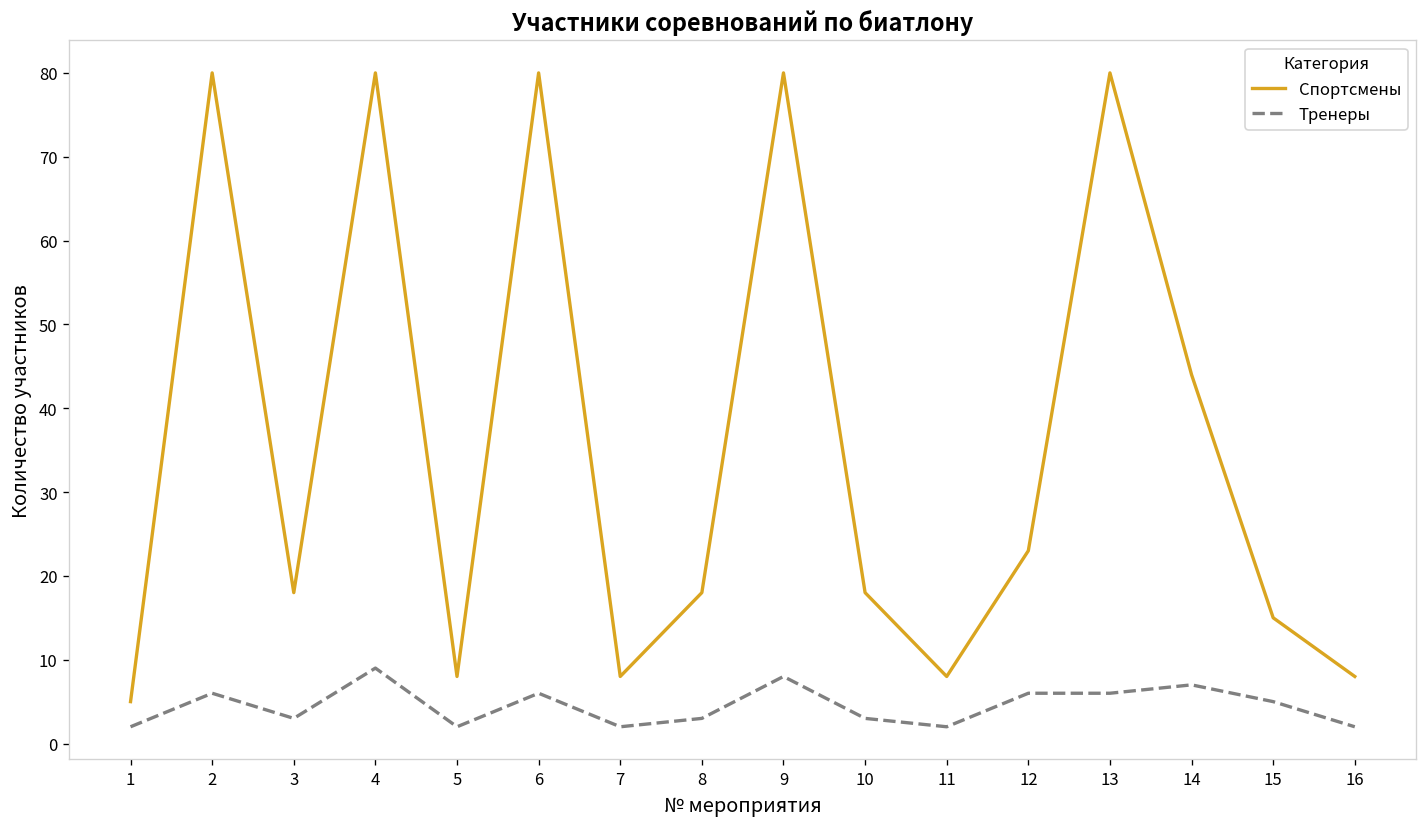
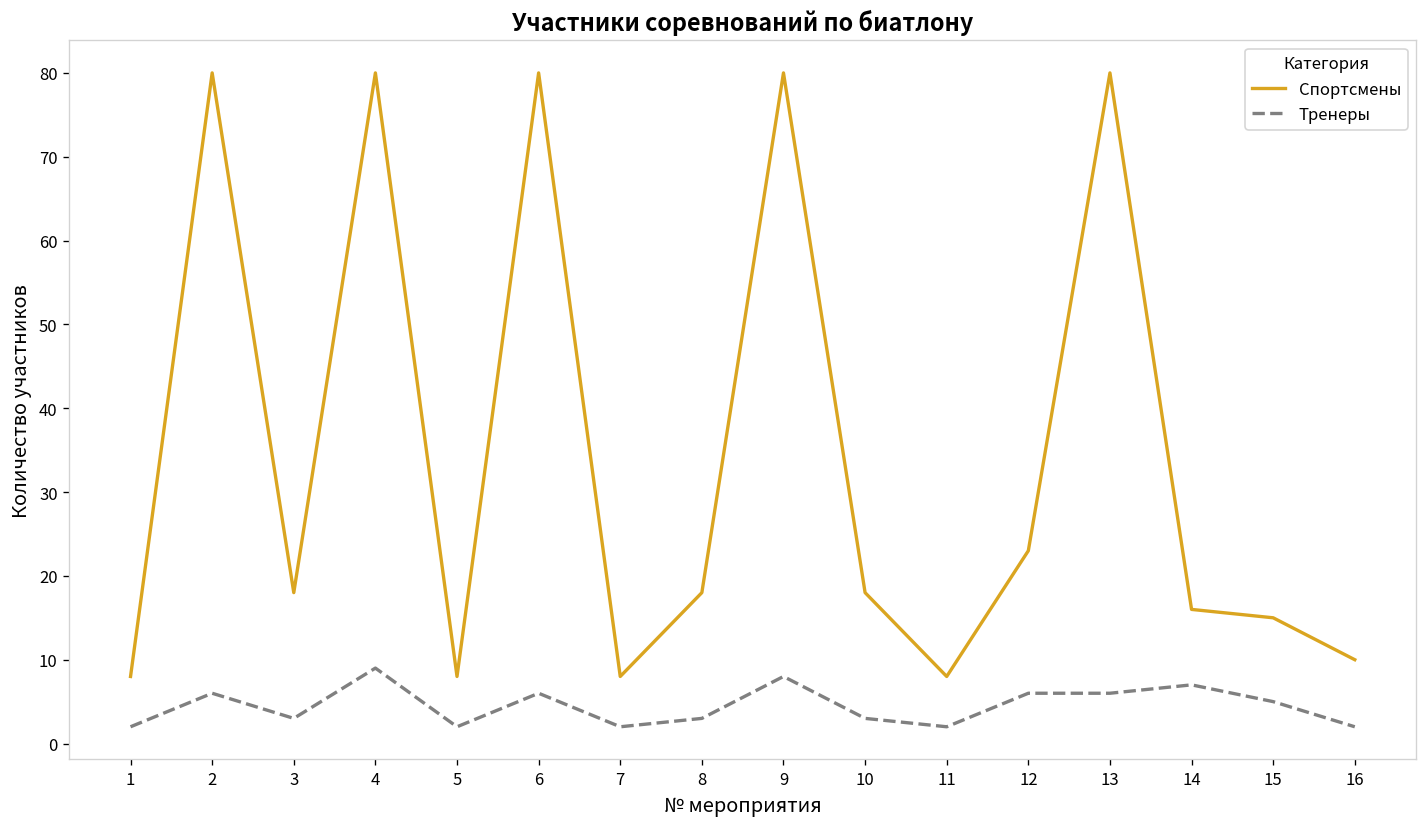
Спортсмены, 1: 5 -> 8
Спортсмены, 14: 44 -> 16
Спортсмены, 16: 8 -> 10
